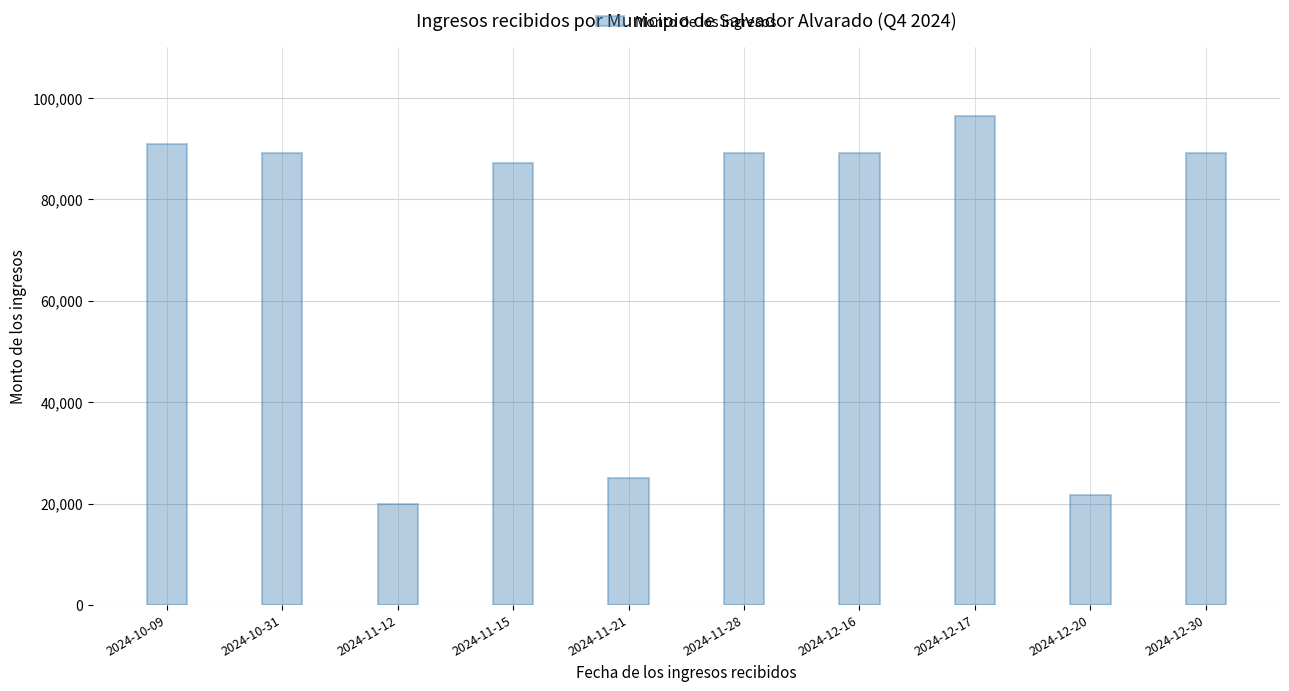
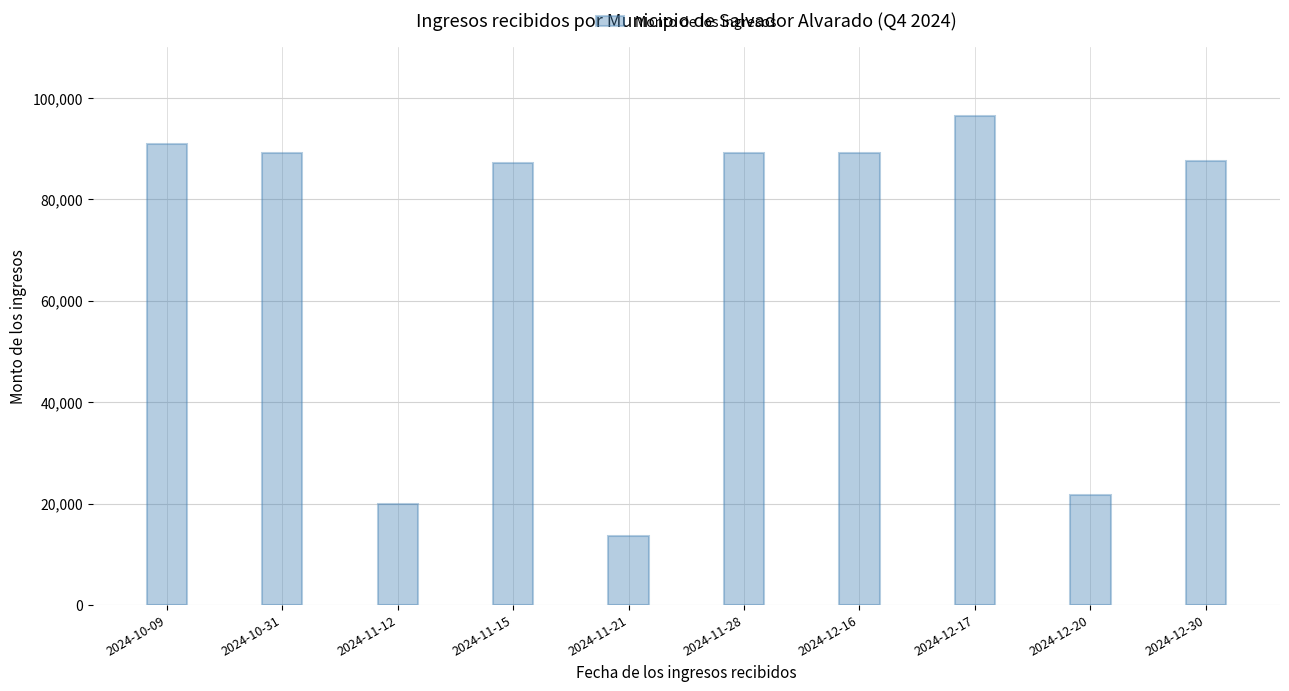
2024-11-21: 25,000 -> 14,000
2024-12-30: 89,000 -> 87,000
